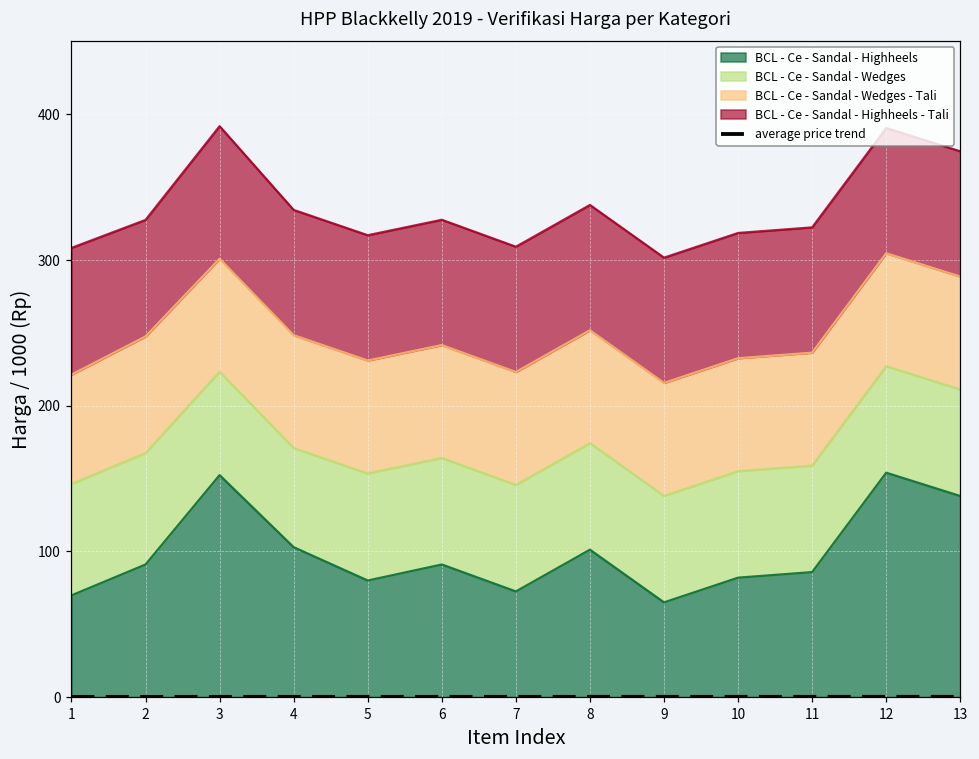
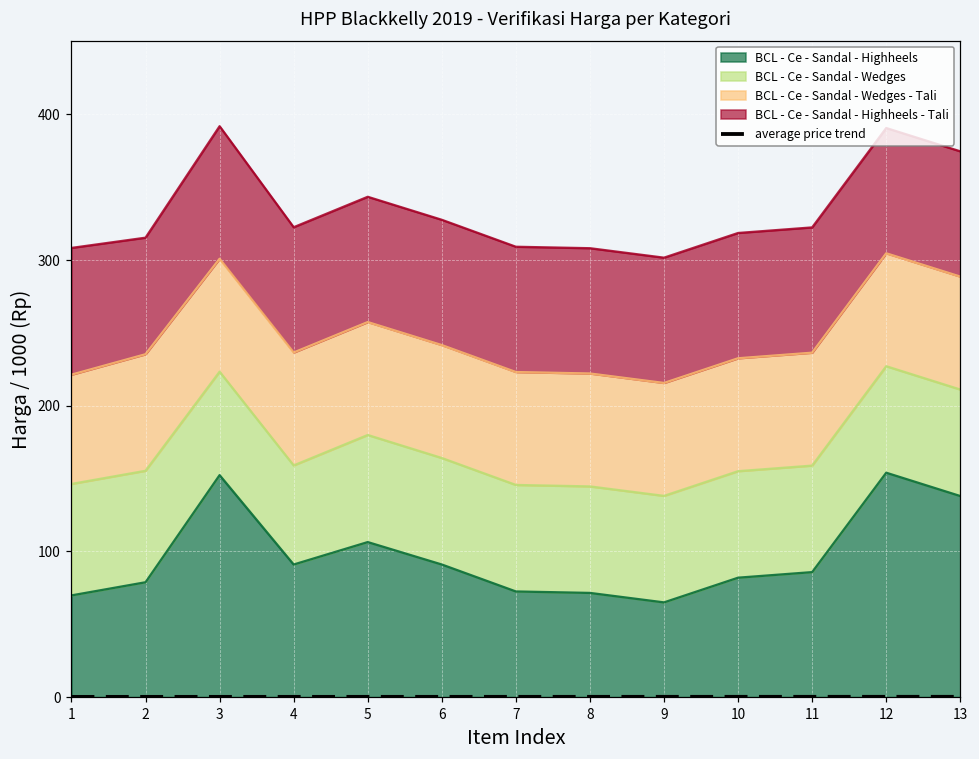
BCL - Ce - Sandal - Highheels, 2: 91 -> 79
BCL - Ce - Sandal - Highheels, 4: 103 -> 91
BCL - Ce - Sandal - Highheels, 5: 80 -> 106
BCL - Ce - Sandal - Highheels, 8: 101 -> 72
